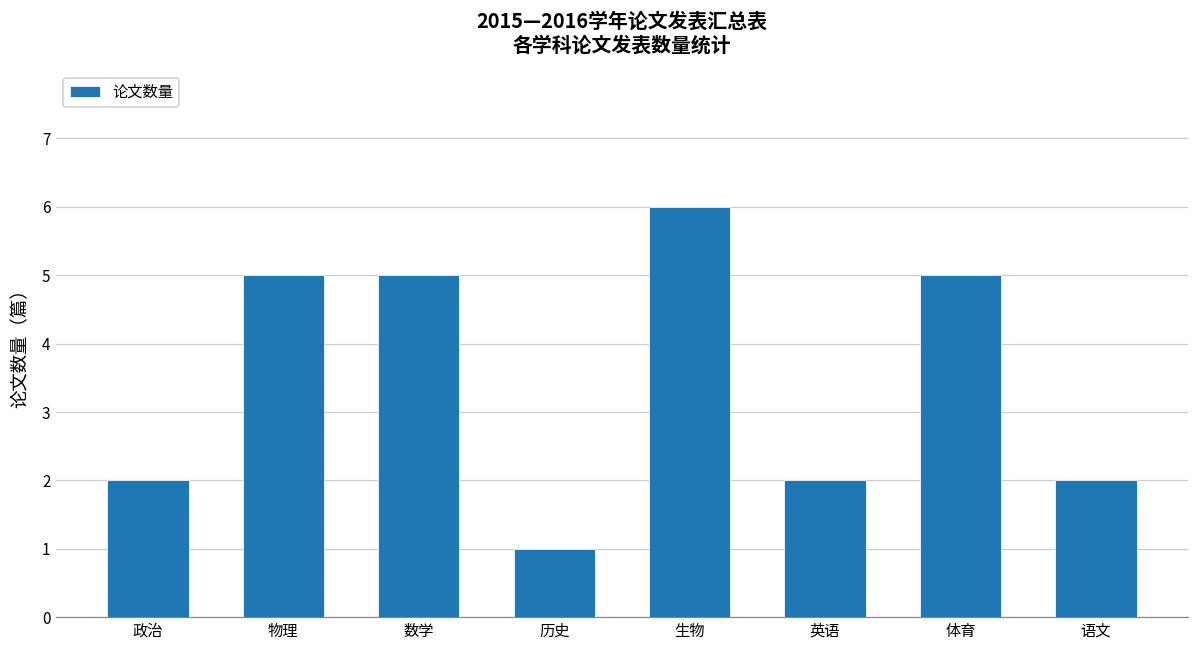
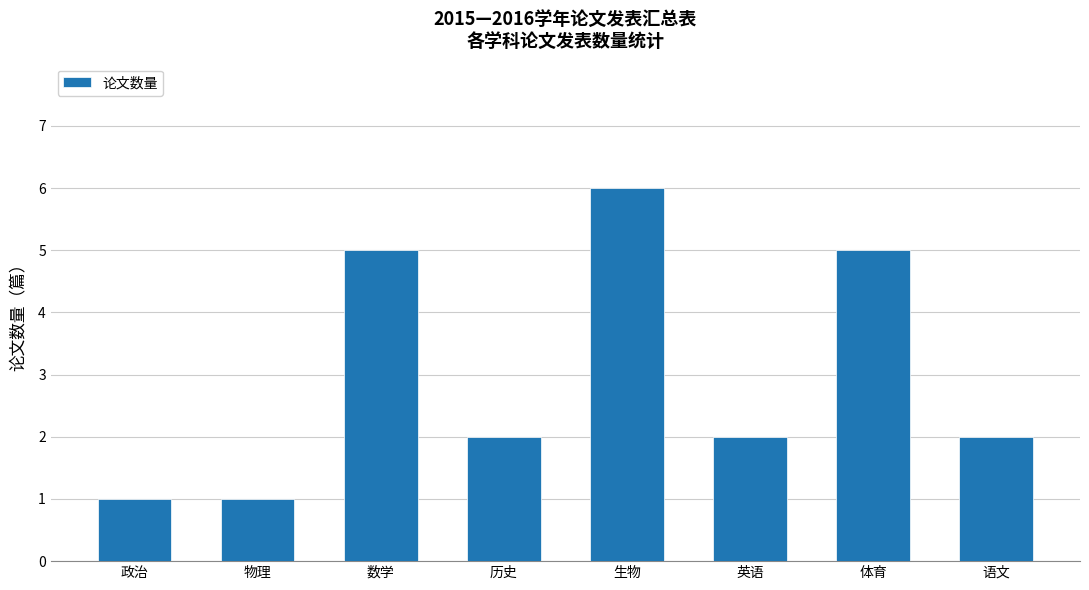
政治: 2 -> 1
物理: 5 -> 1
历史: 1 -> 2
